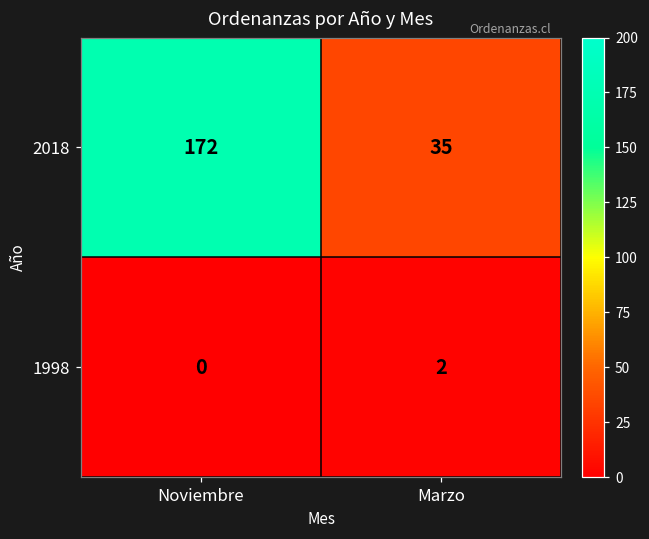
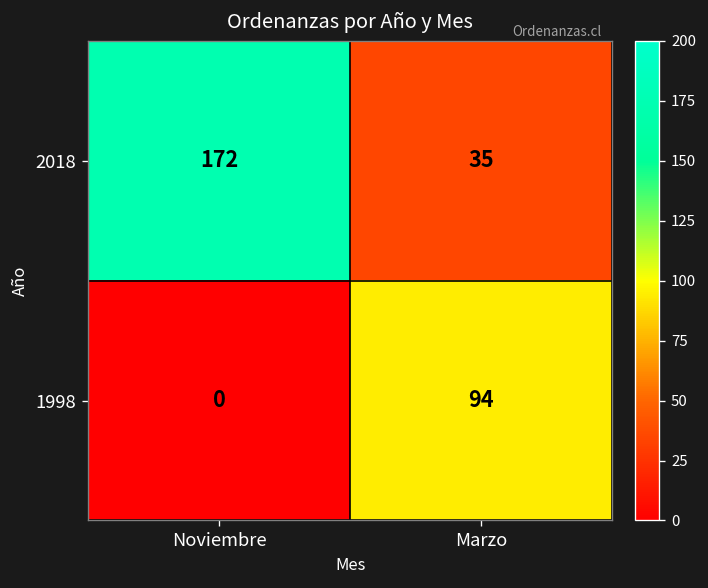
1998, Marzo: 2 -> 94
